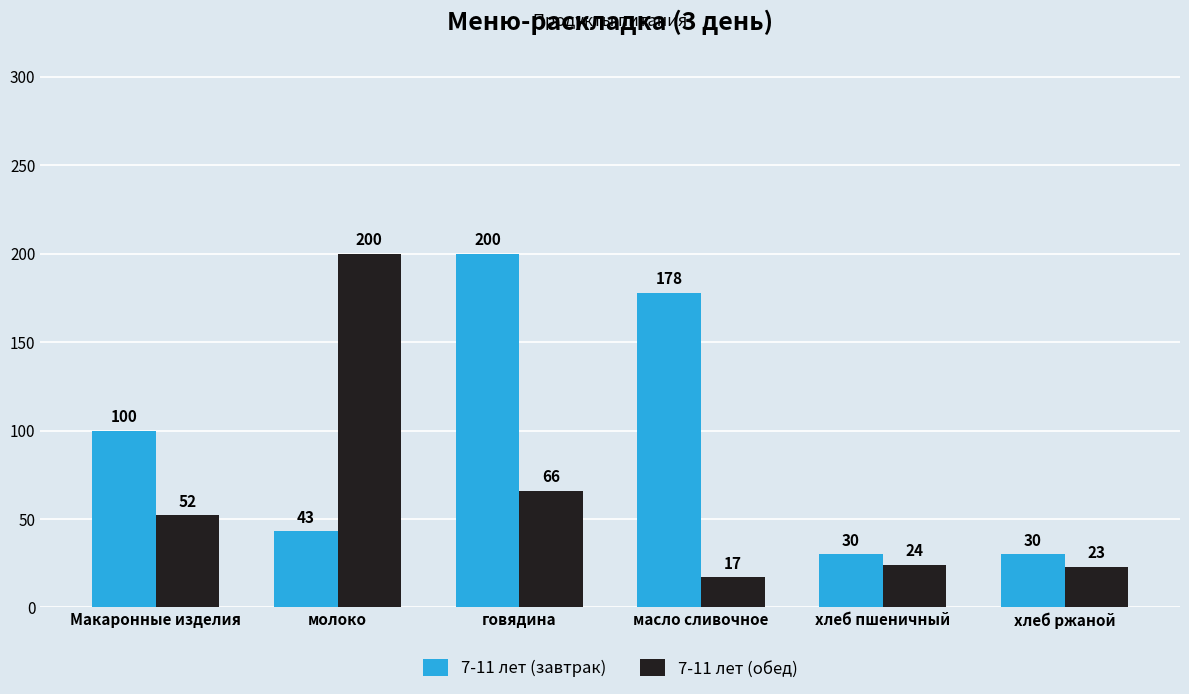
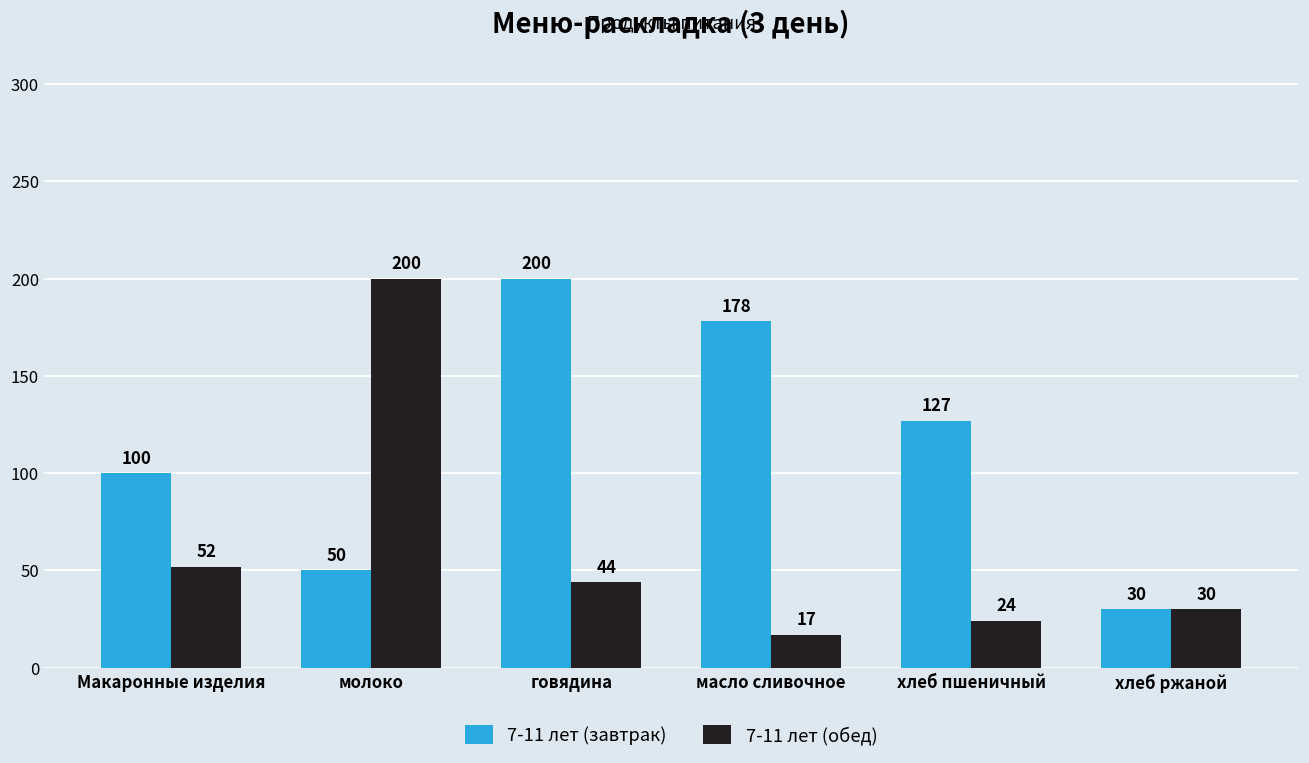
7-11 лет (завтрак), молоко: 43 -> 50
7-11 лет (обед), говядина: 66 -> 44
7-11 лет (завтрак), хлеб пшеничный: 30 -> 127
7-11 лет (обед), хлеб ржаной: 23 -> 30
